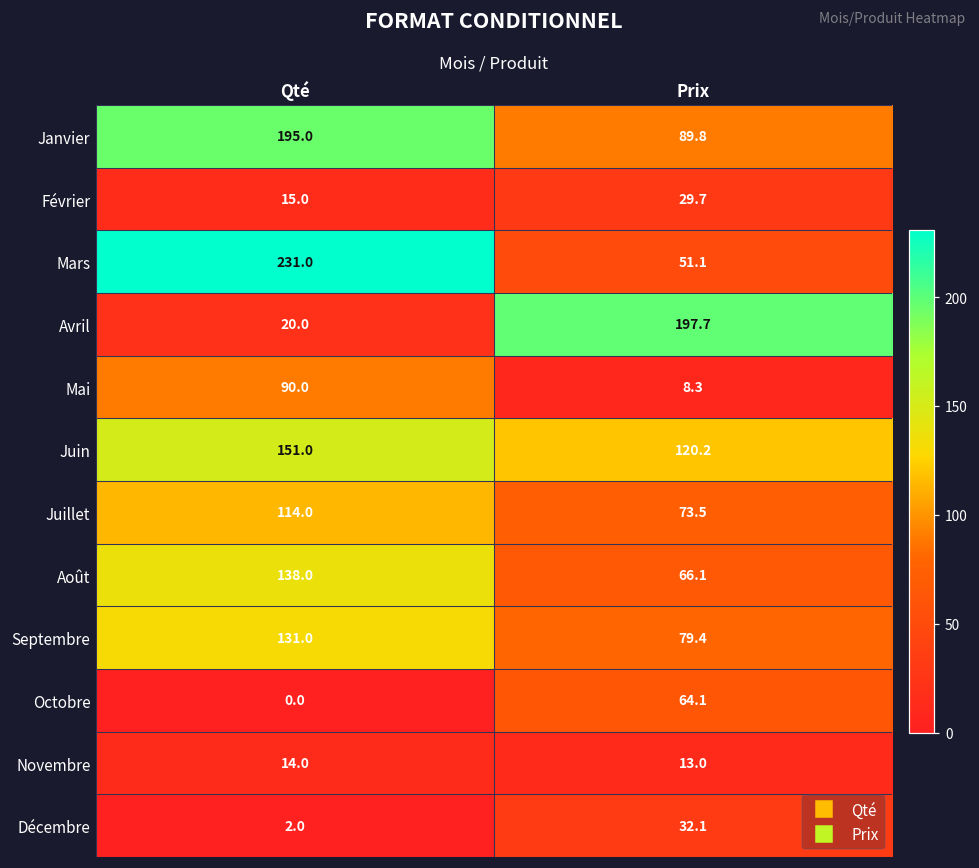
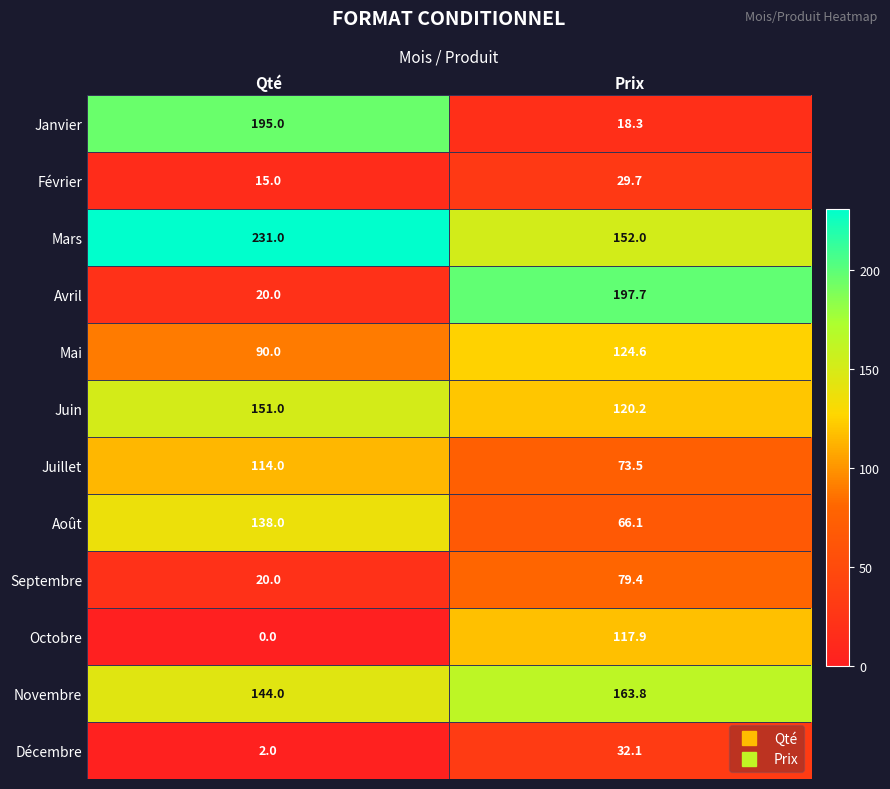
Janvier, Prix: 89.8 -> 18.3
Mars, Prix: 51.1 -> 152.0
Mai, Prix: 8.3 -> 124.6
Septembre, Qté: 131.0 -> 20.0
Octobre, Prix: 64.1 -> 117.9
Novembre, Qté: 14.0 -> 144.0
Novembre, Prix: 13.0 -> 163.8
